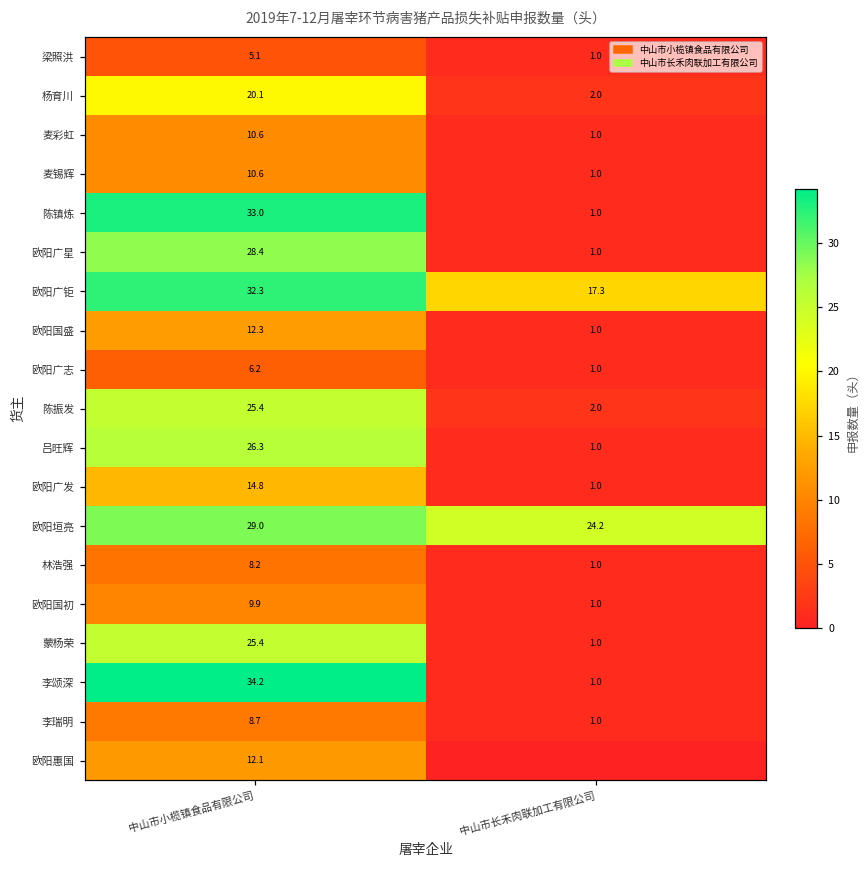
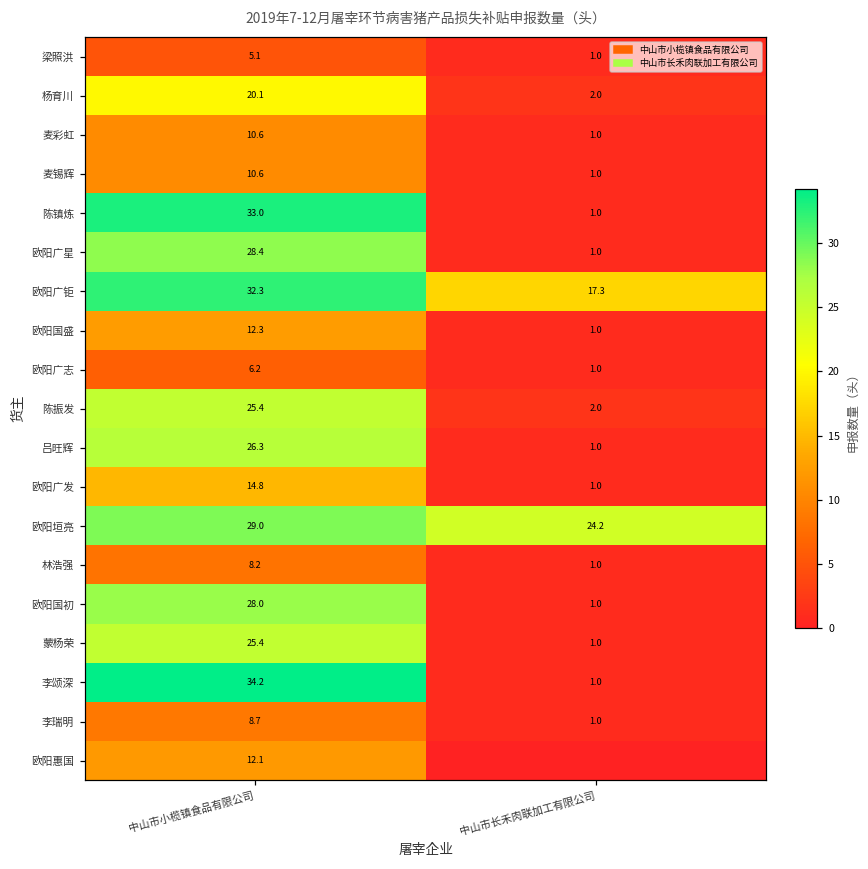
欧阳国初, 中山市小榄镇食品有限公司: 9.9 -> 28.0
